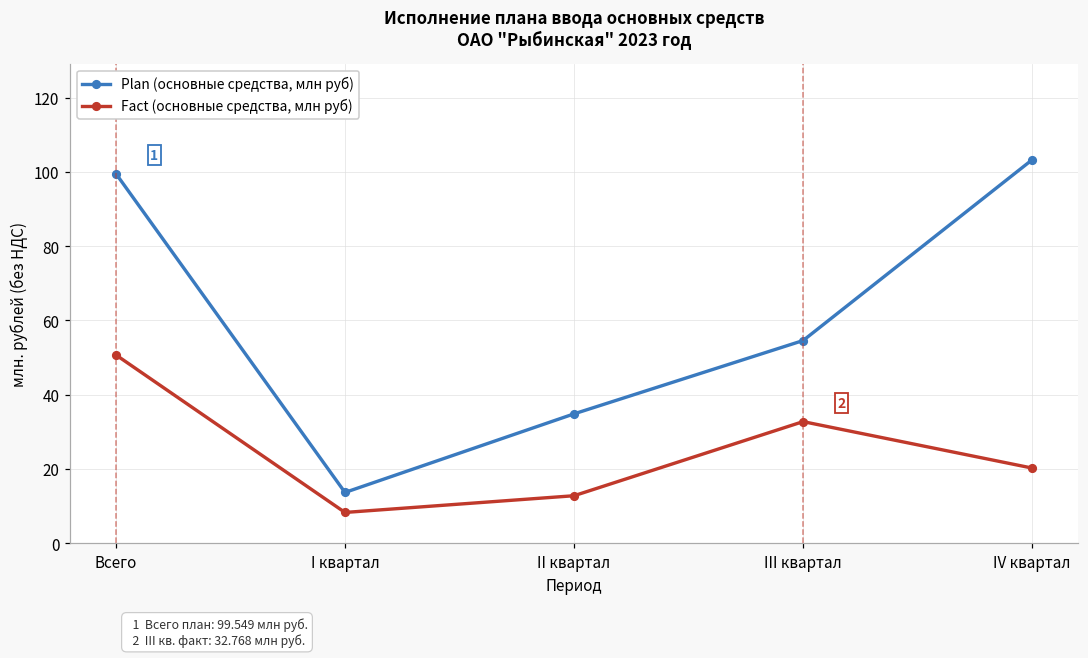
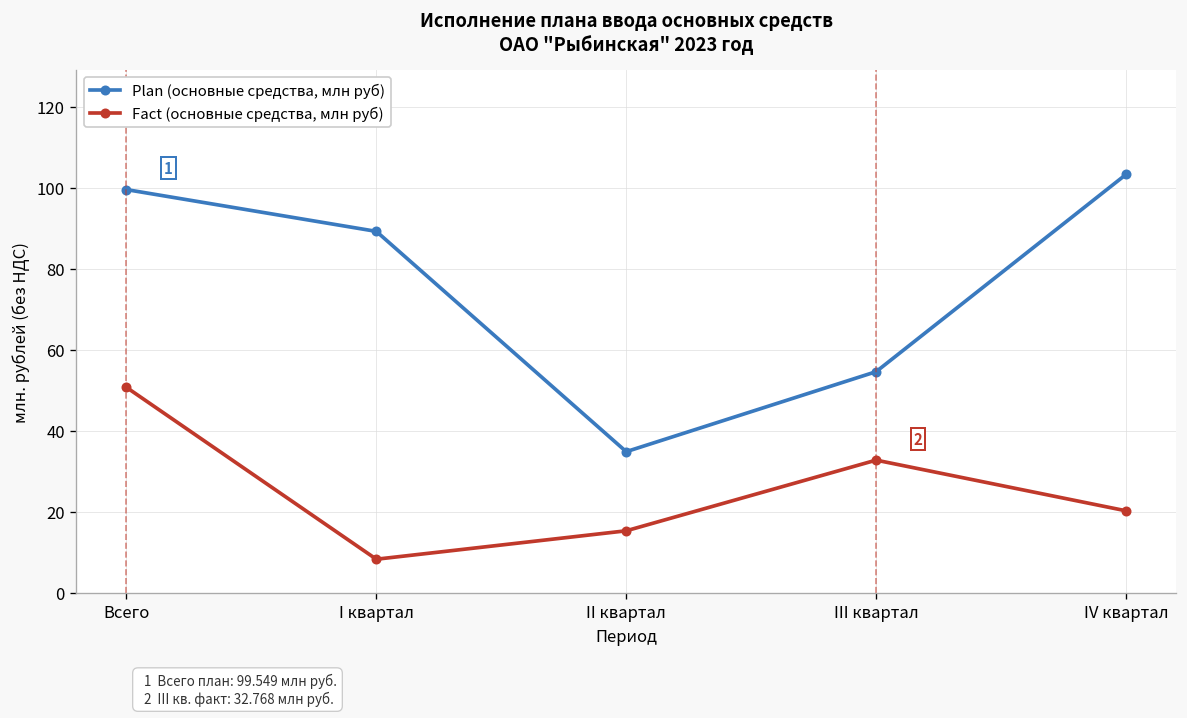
Plan (основные средства, млн руб), I квартал: 14 -> 89
Fact (основные средства, млн руб), II квартал: 13 -> 15
